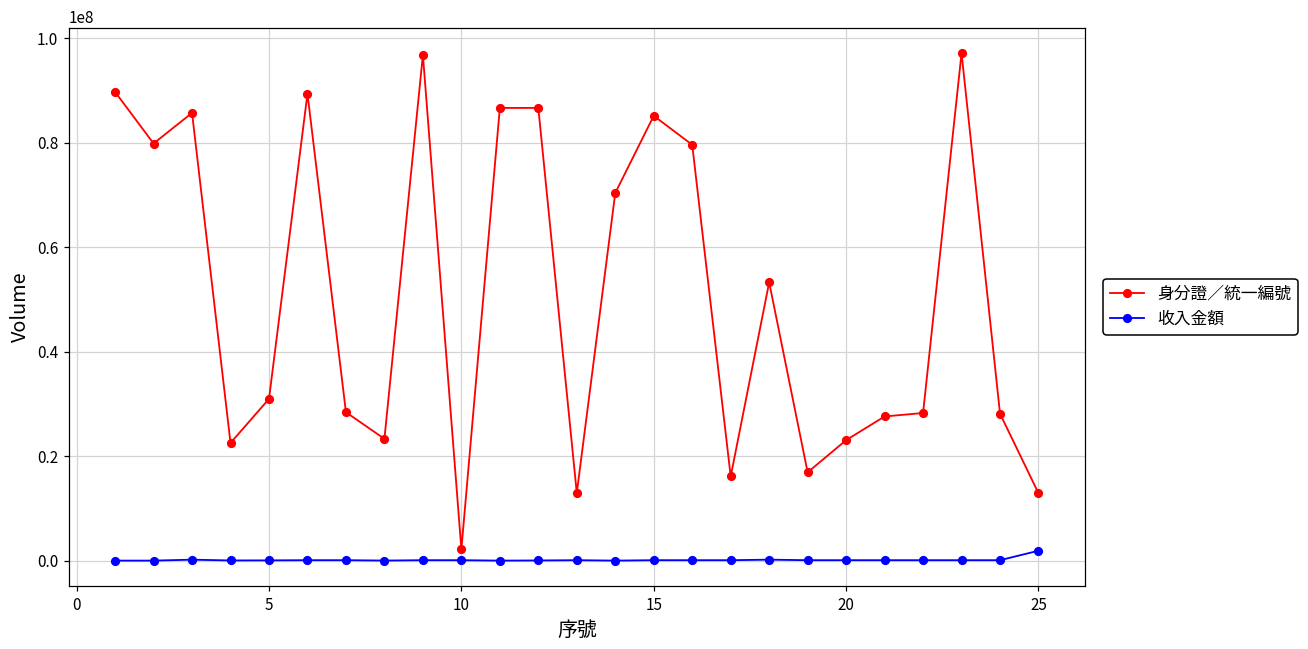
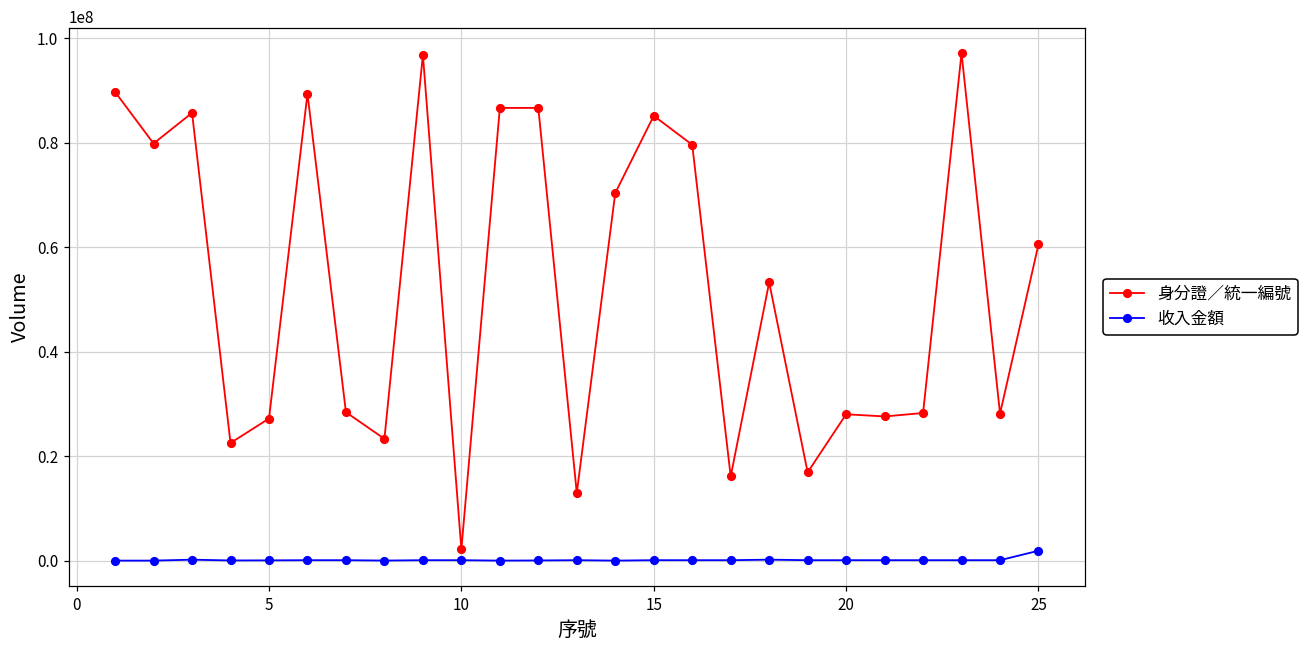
身分證／統一編號, 5: 31000000 -> 27000000
身分證／統一編號, 20: 23000000 -> 28000000
身分證／統一編號, 25: 13000000 -> 61000000
